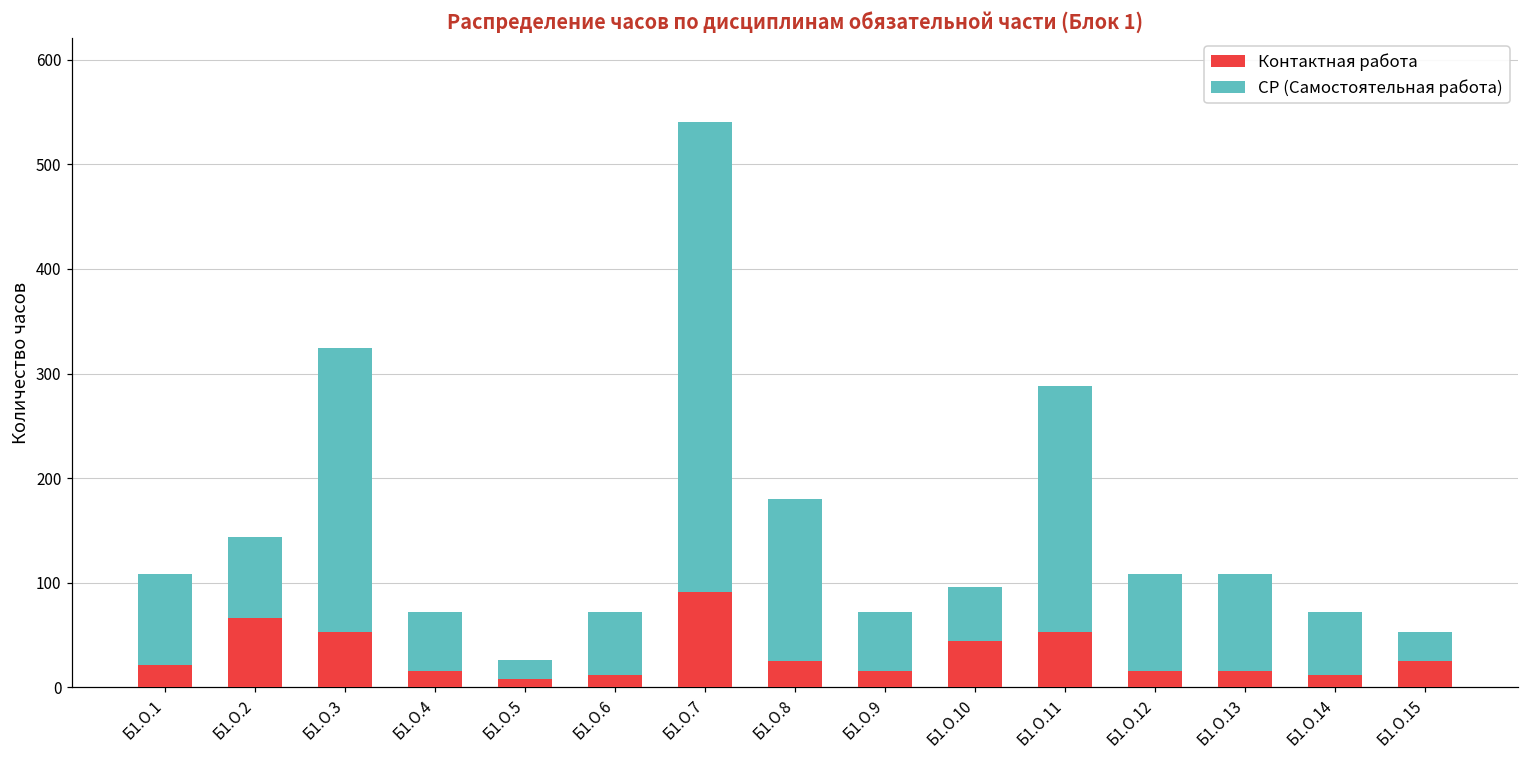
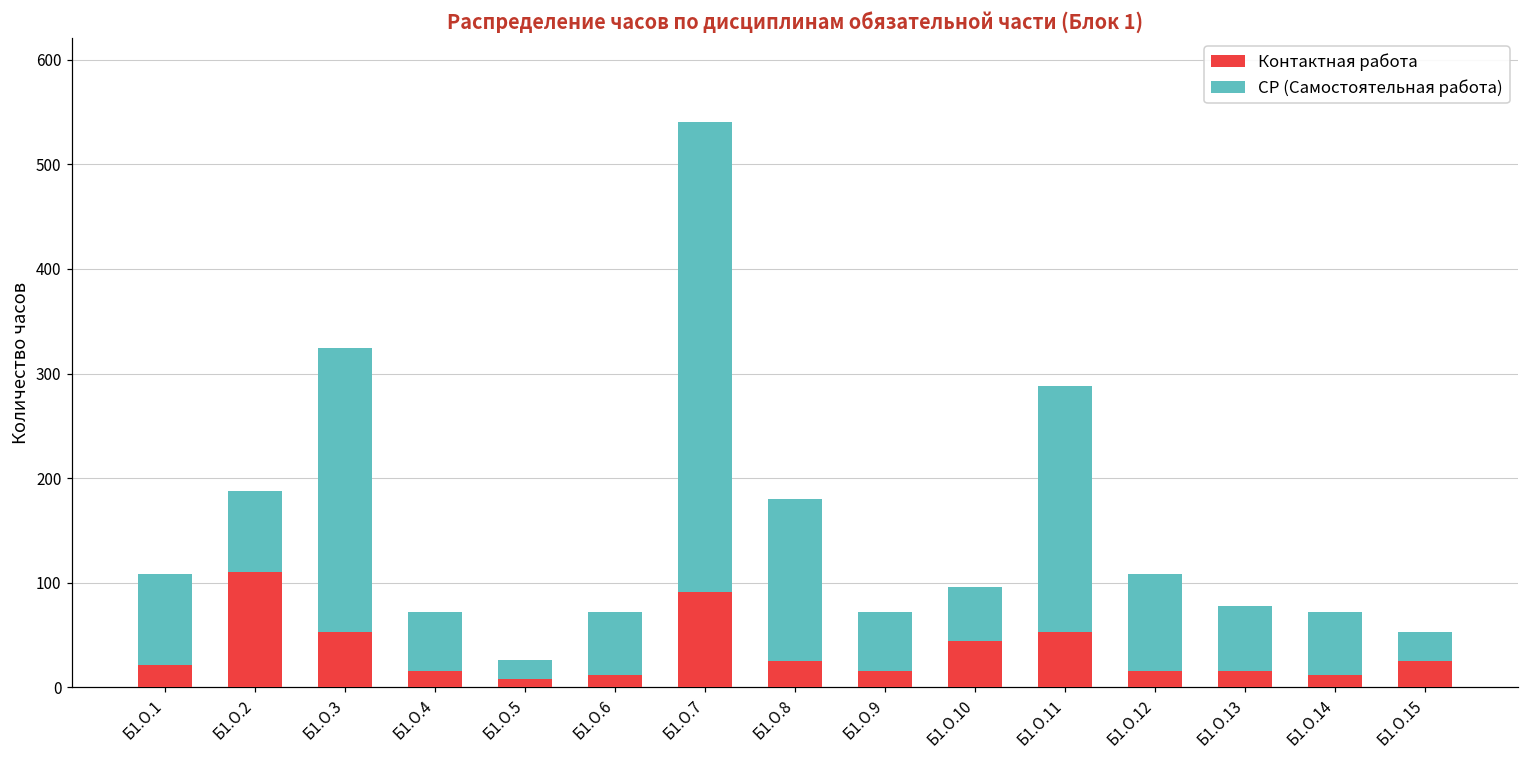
Контактная работа, Б1.О.2: 70 -> 110
СР (Самостоятельная работа), Б1.О.13: 90 -> 60
